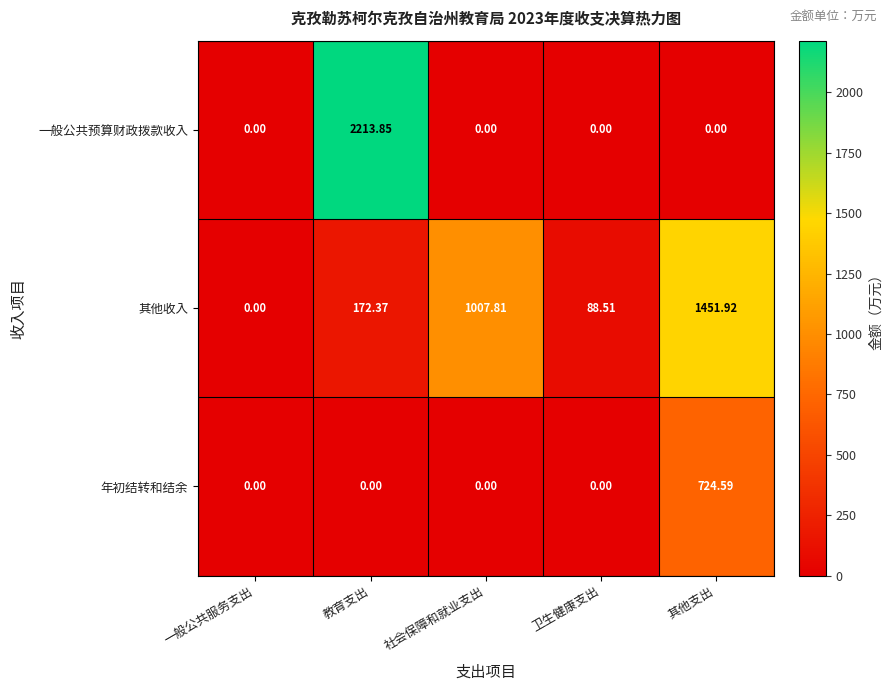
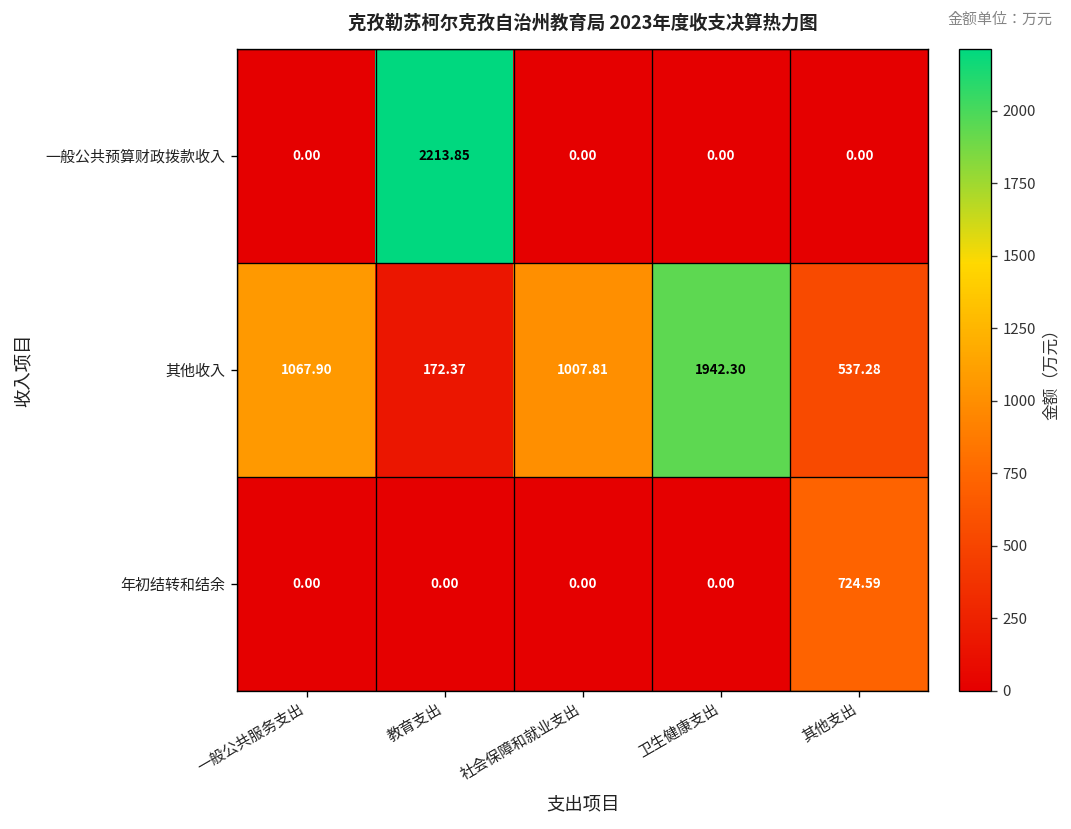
其他收入, 一般公共服务支出: 0.00 -> 1067.90
其他收入, 卫生健康支出: 88.51 -> 1942.30
其他收入, 其他支出: 1451.92 -> 537.28
